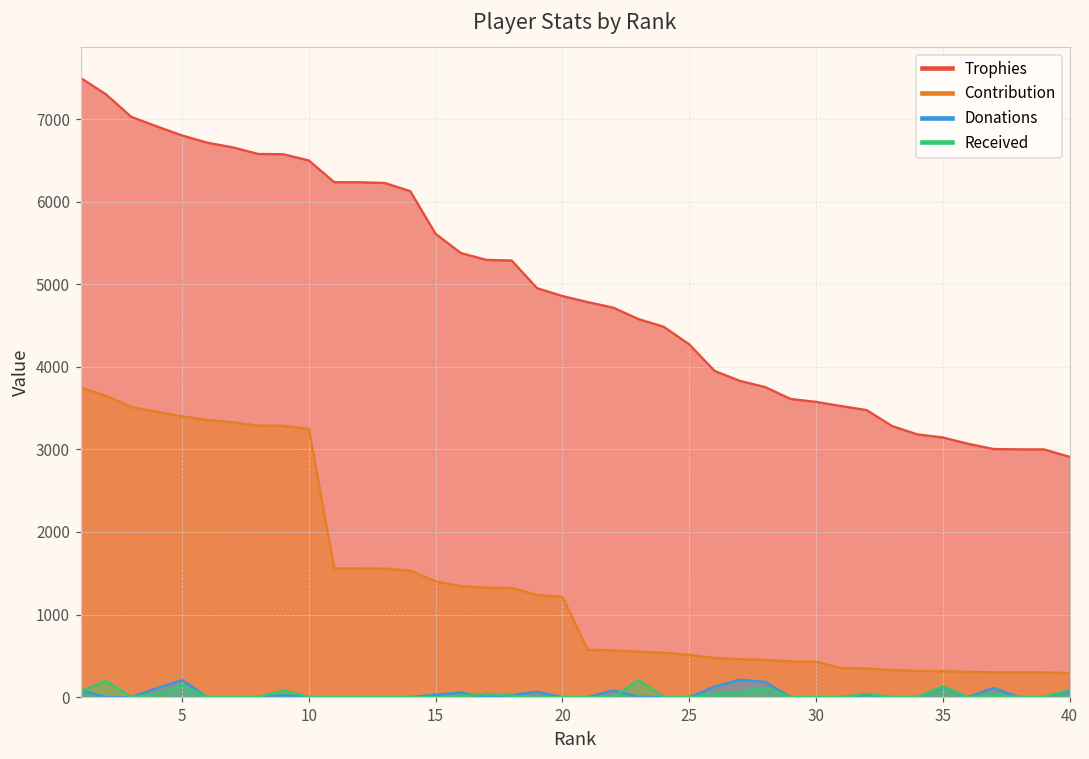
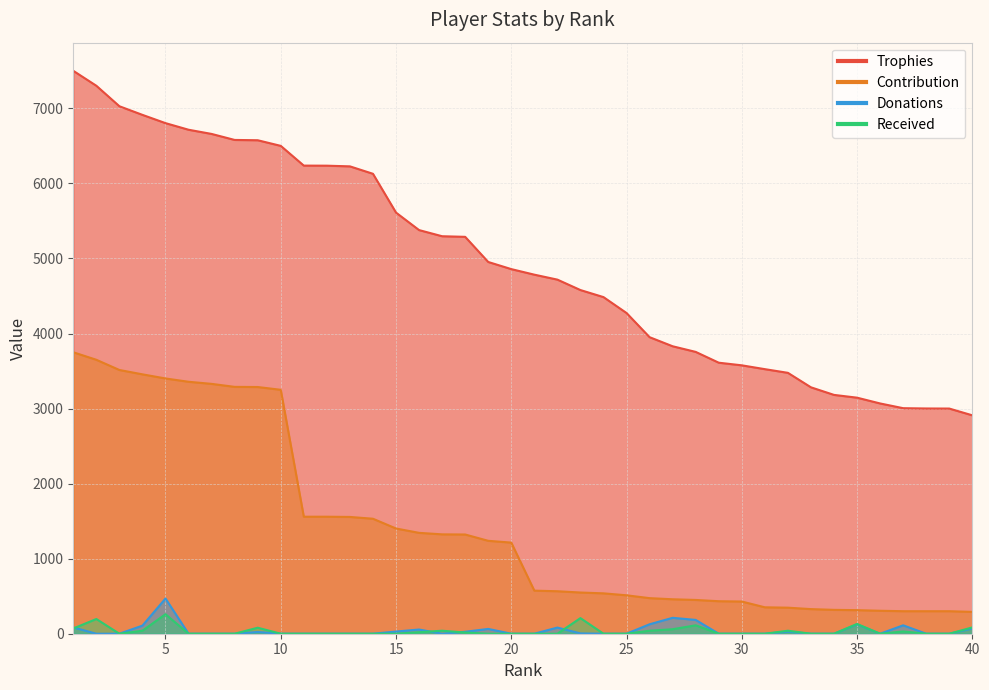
Donations, 5: 200 -> 500
Received, 5: 100 -> 300
